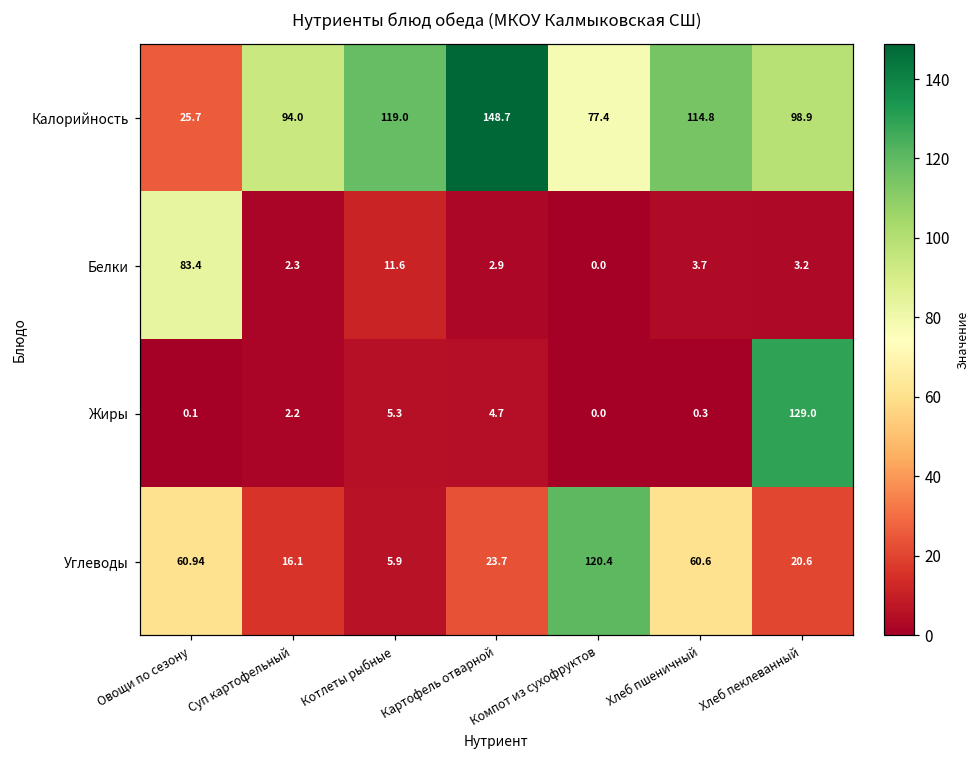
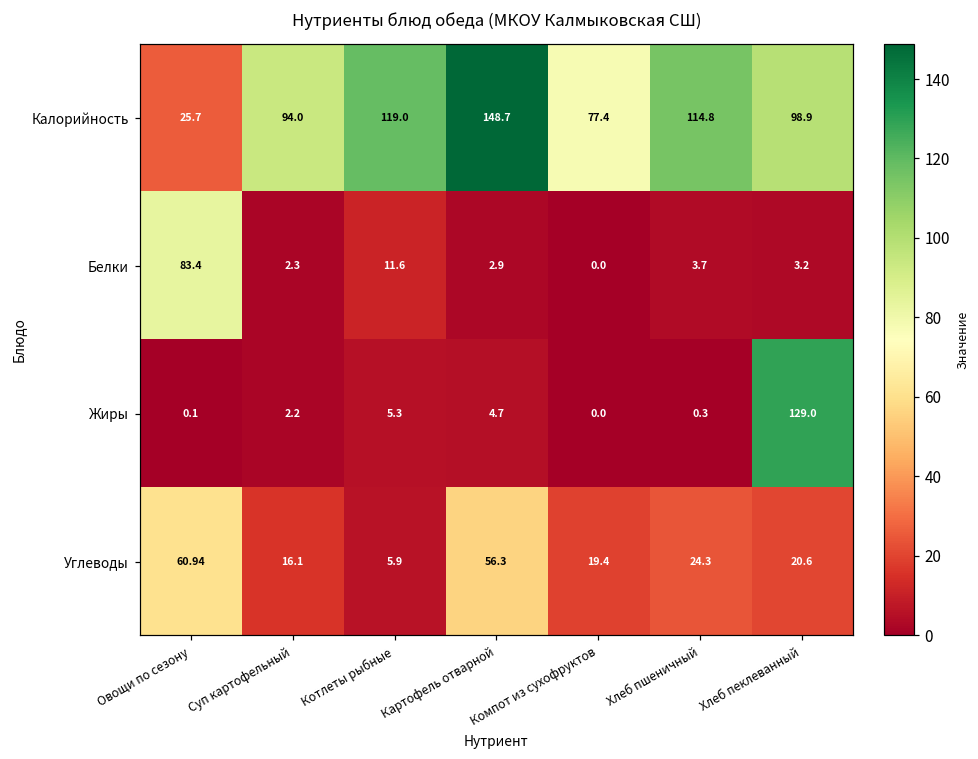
Углеводы, Картофель отварной: 23.7 -> 56.3
Углеводы, Компот из сухофруктов: 120.4 -> 19.4
Углеводы, Хлеб пшеничный: 60.6 -> 24.3
